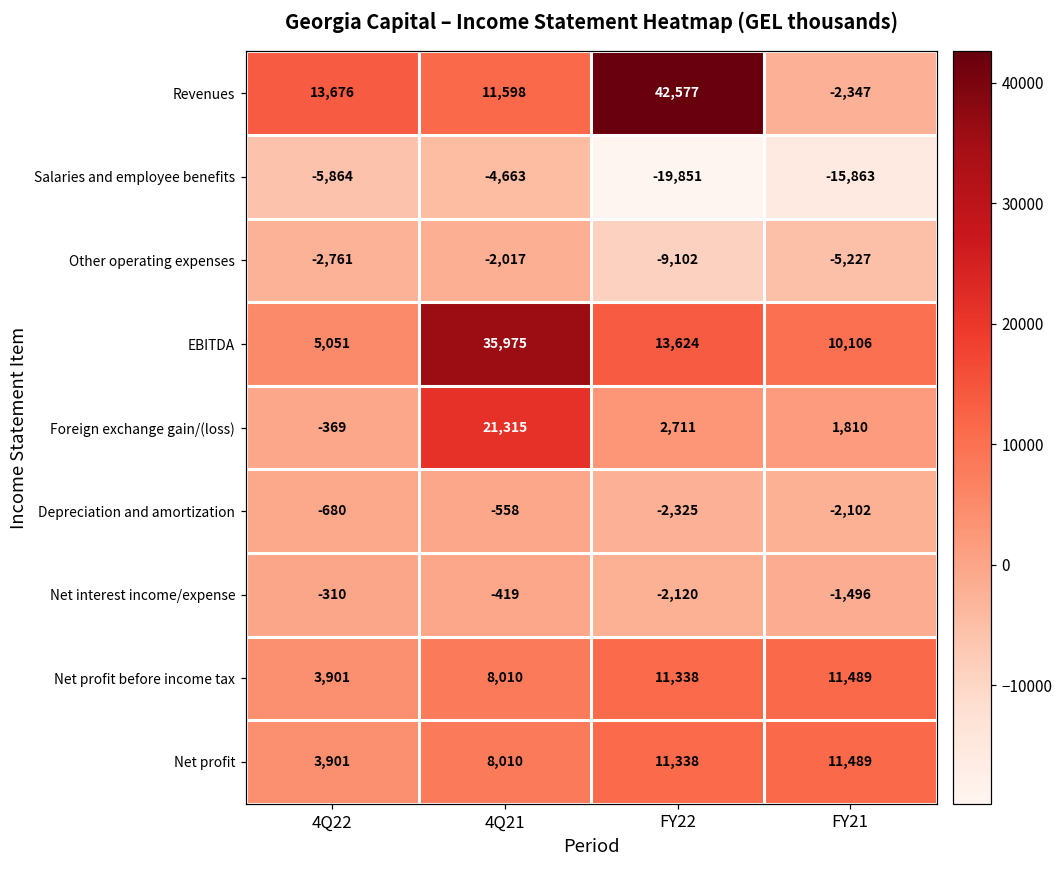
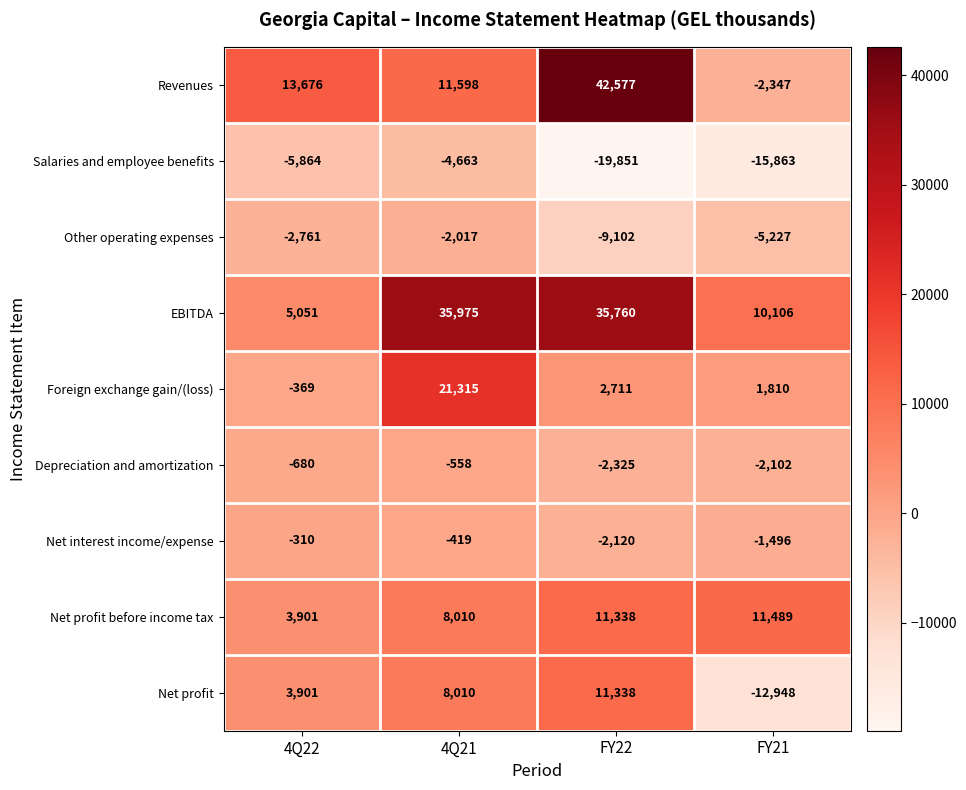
EBITDA, FY22: 13,624 -> 35,760
Net profit, FY21: 11,489 -> -12,948
